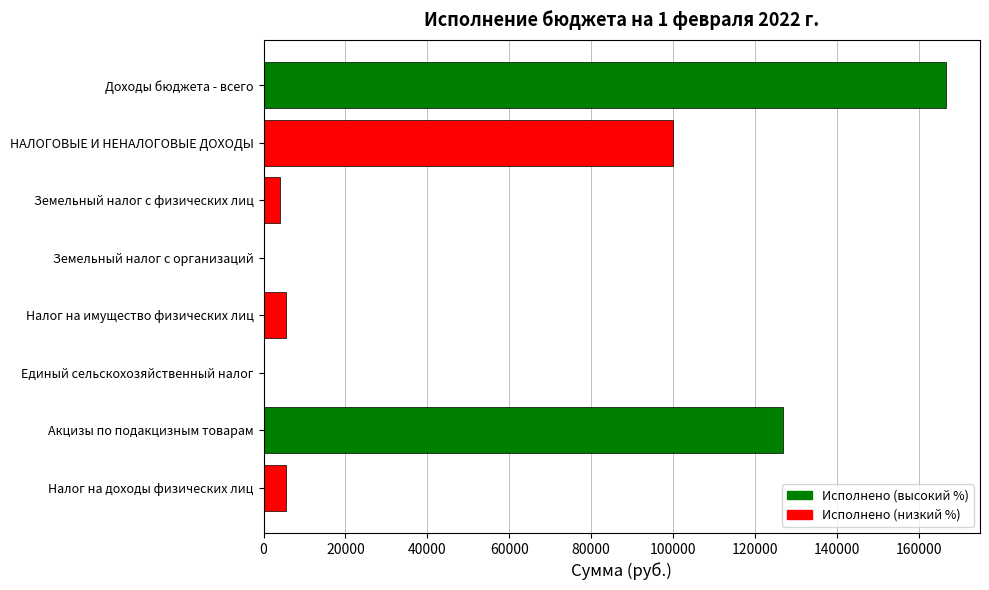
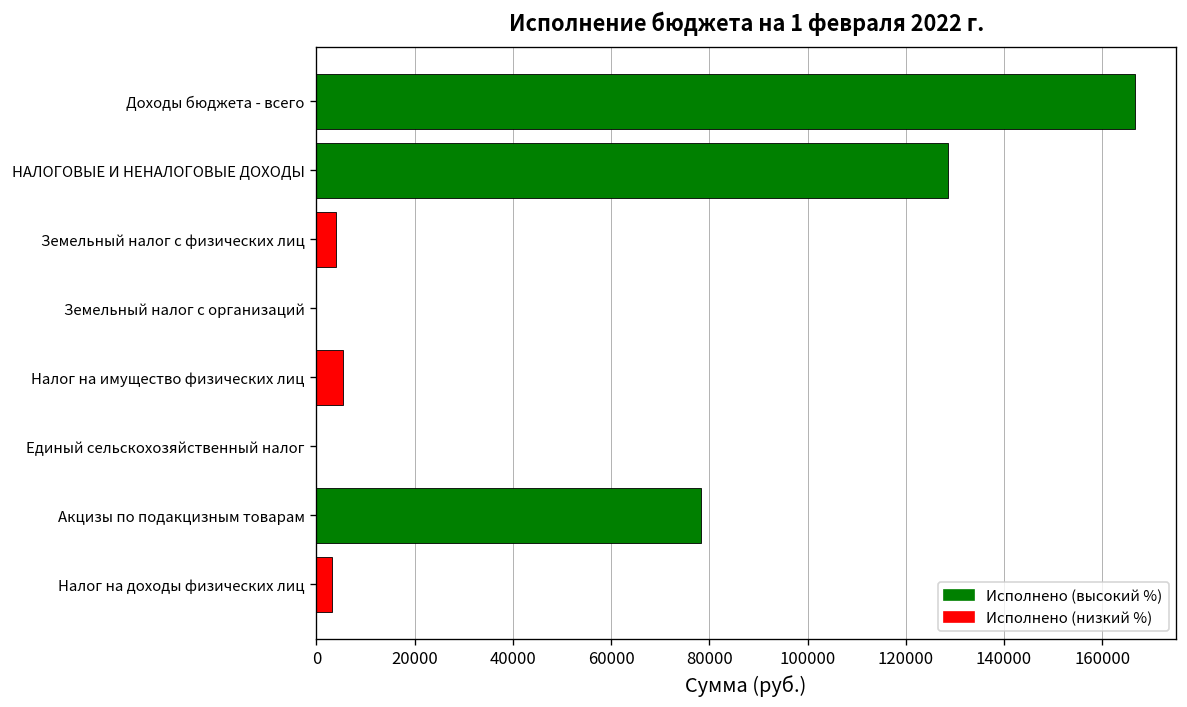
НАЛОГОВЫЕ И НЕНАЛОГОВЫЕ ДОХОДЫ: 100000 -> 129000
Акцизы по подакцизным товарам: 127000 -> 78000
Налог на доходы физических лиц: 5000 -> 3000
